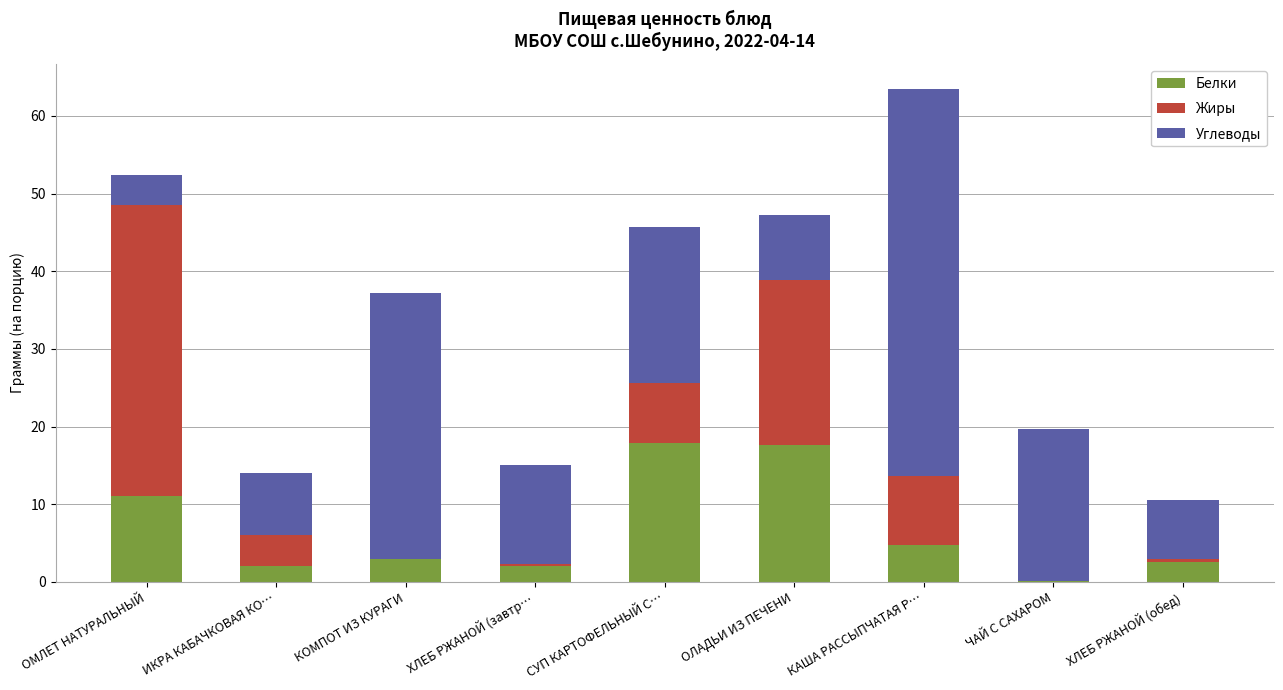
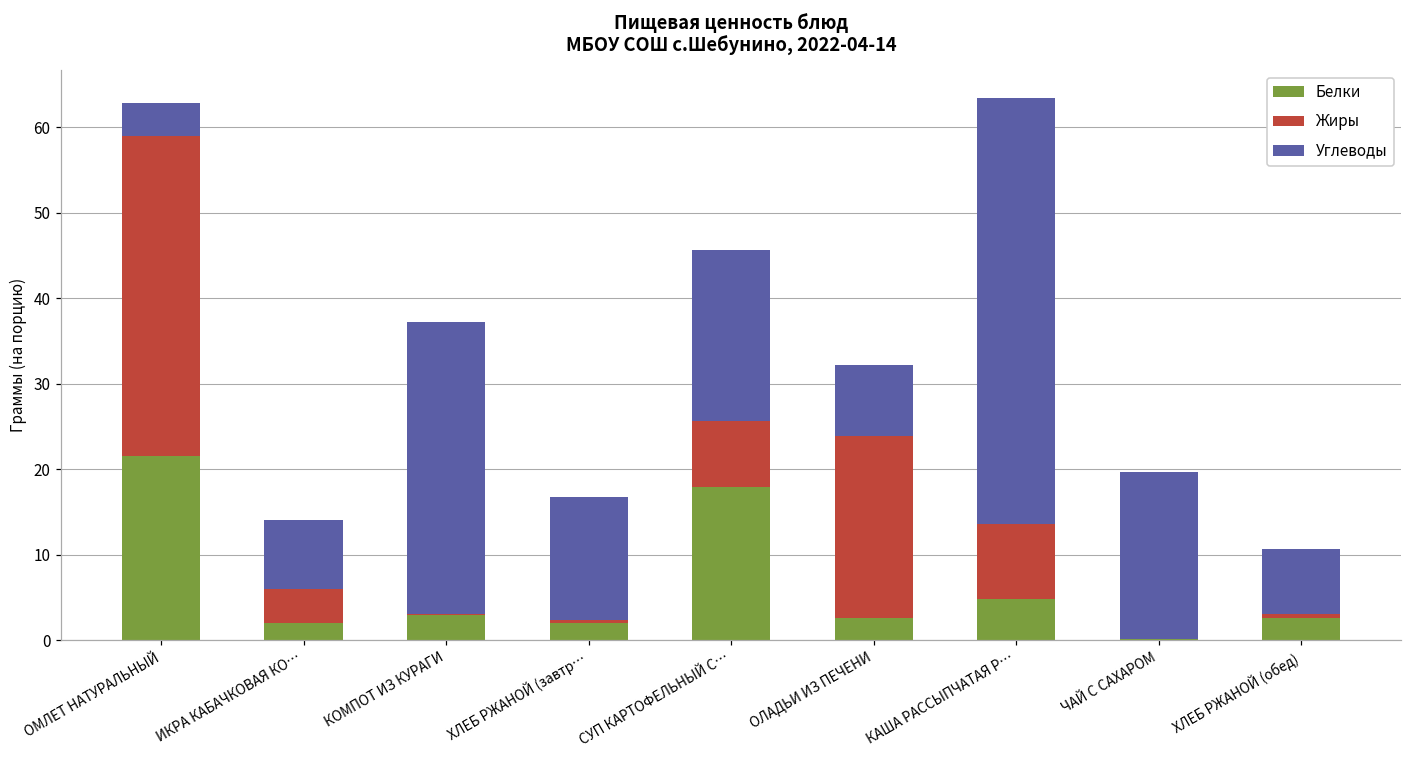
Белки, ОМЛЕТ НАТУРАЛЬНЫЙ: 11 -> 22
Углеводы, ХЛЕБ РЖАНОЙ (завтр…: 13 -> 14
Белки, ОЛАДЬИ ИЗ ПЕЧЕНИ: 18 -> 3
